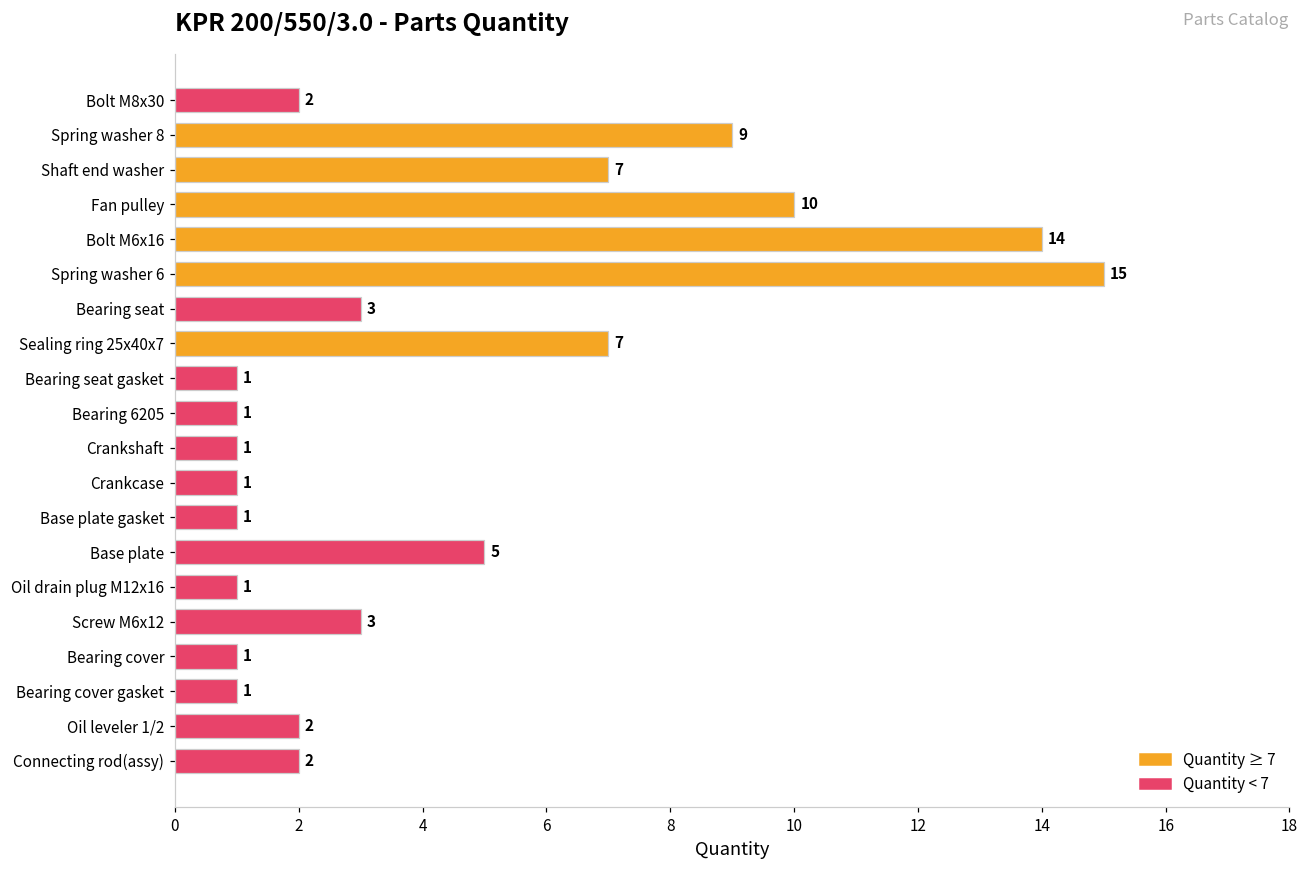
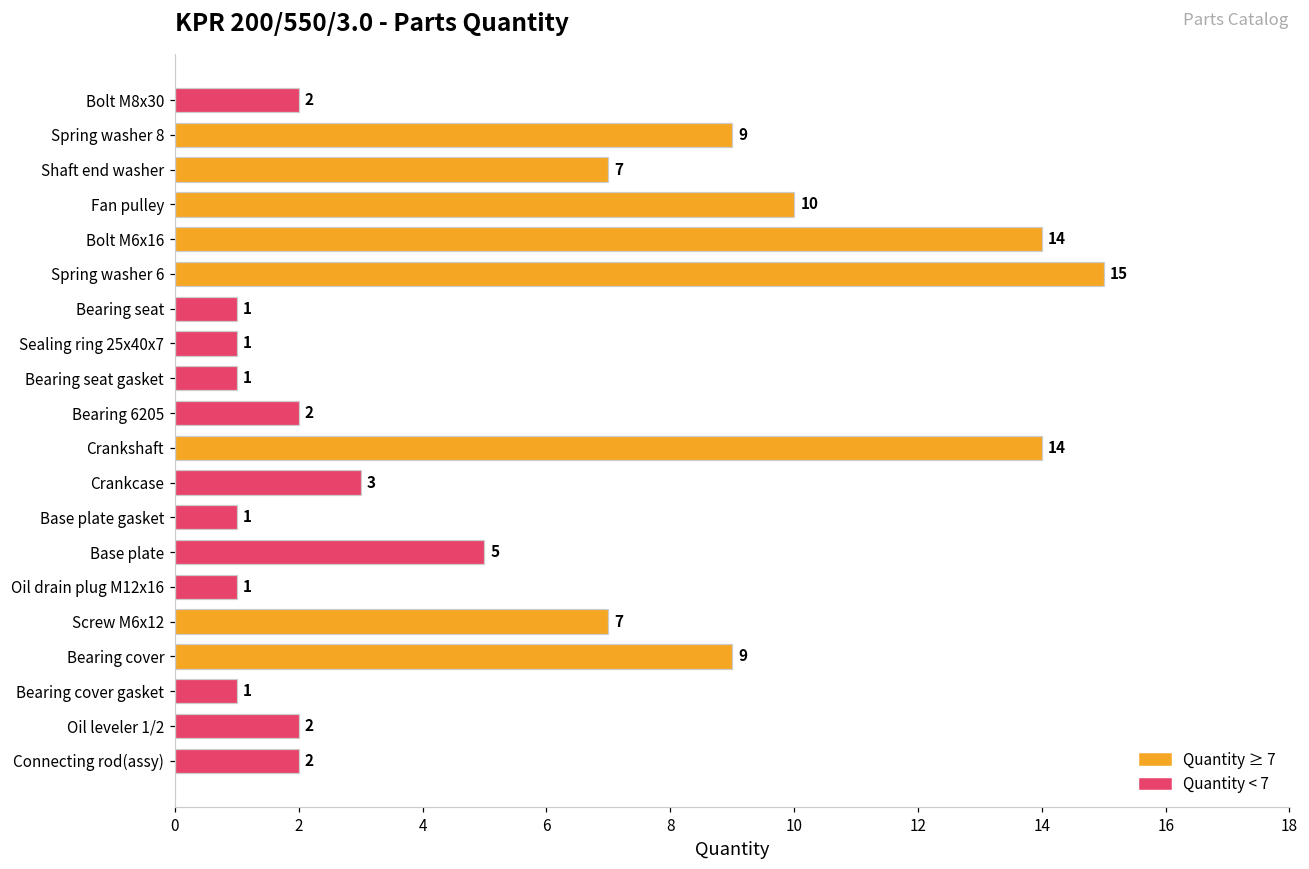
Bearing seat: 3 -> 1
Sealing ring 25x40x7: 7 -> 1
Bearing 6205: 1 -> 2
Crankshaft: 1 -> 14
Crankcase: 1 -> 3
Screw M6x12: 3 -> 7
Bearing cover: 1 -> 9
